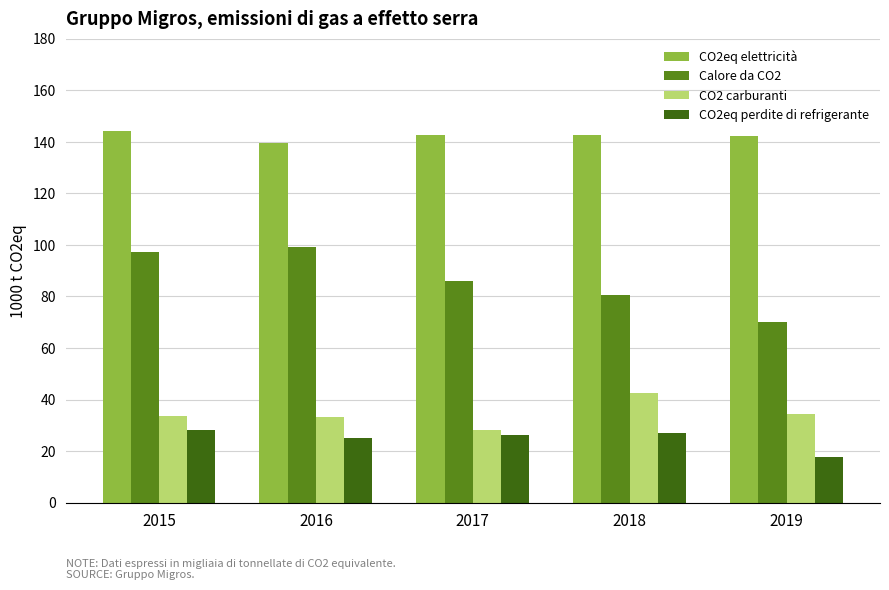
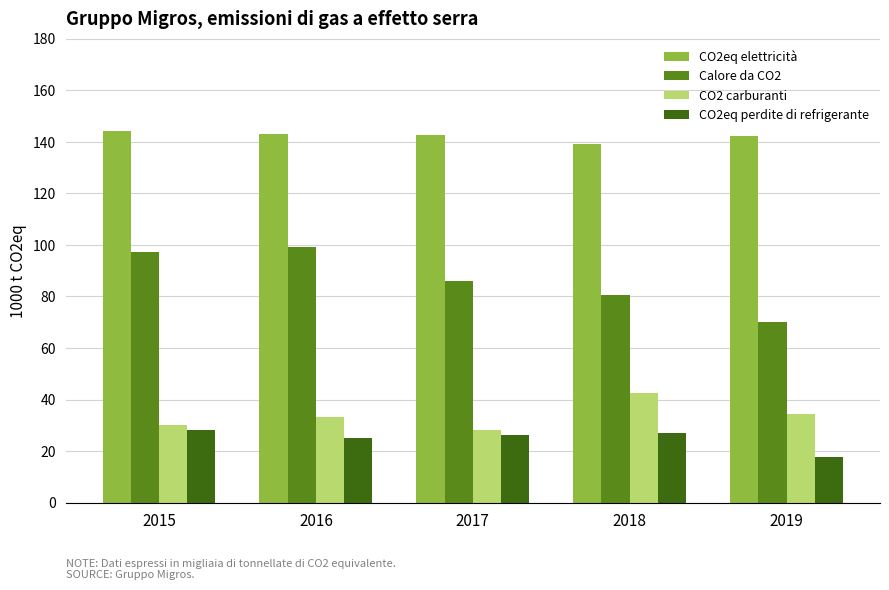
CO2 carburanti, 2015: 33 -> 30
CO2eq elettricità, 2016: 140 -> 143
CO2eq elettricità, 2018: 142 -> 139
